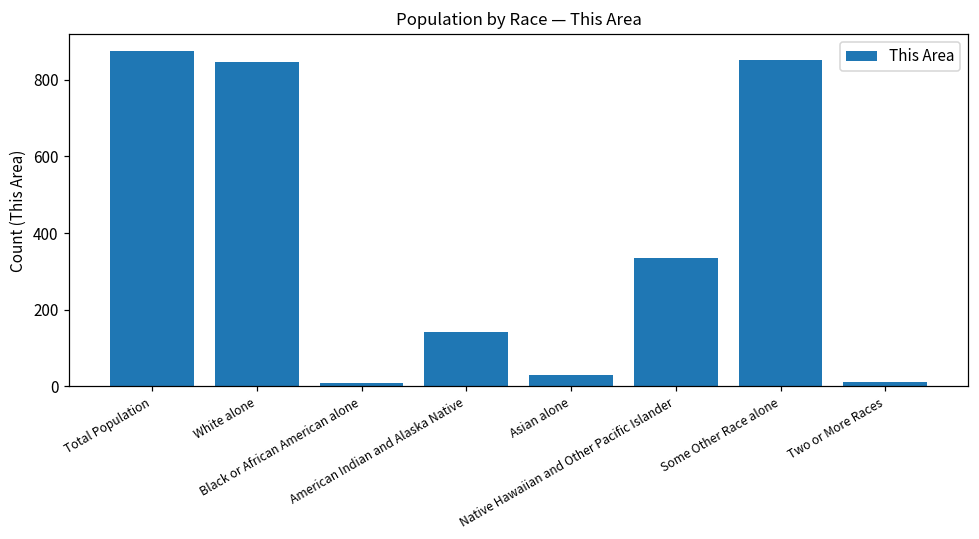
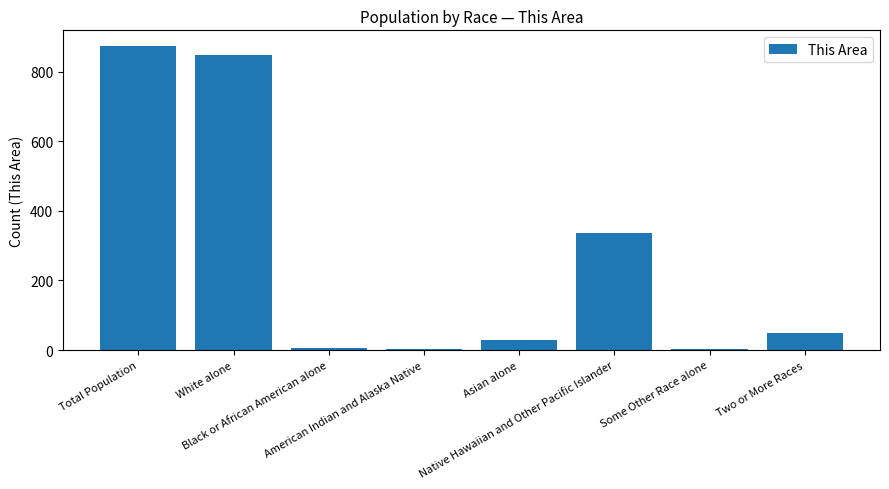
American Indian and Alaska Native: 140 -> 0
Some Other Race alone: 850 -> 0
Two or More Races: 10 -> 50
